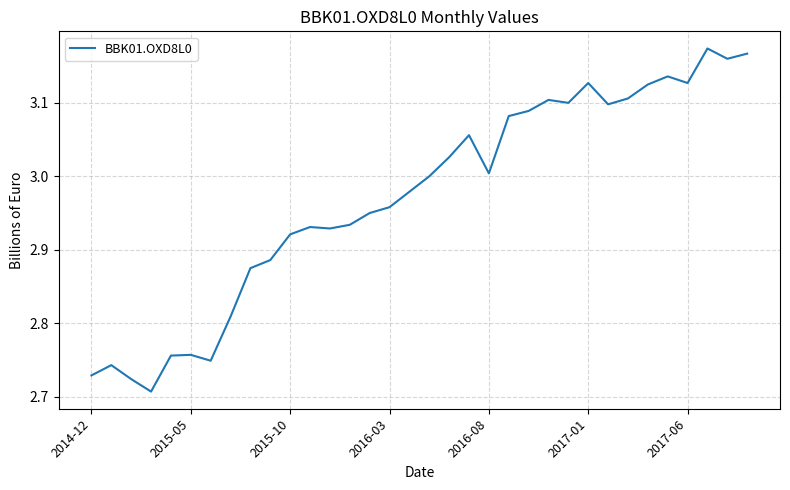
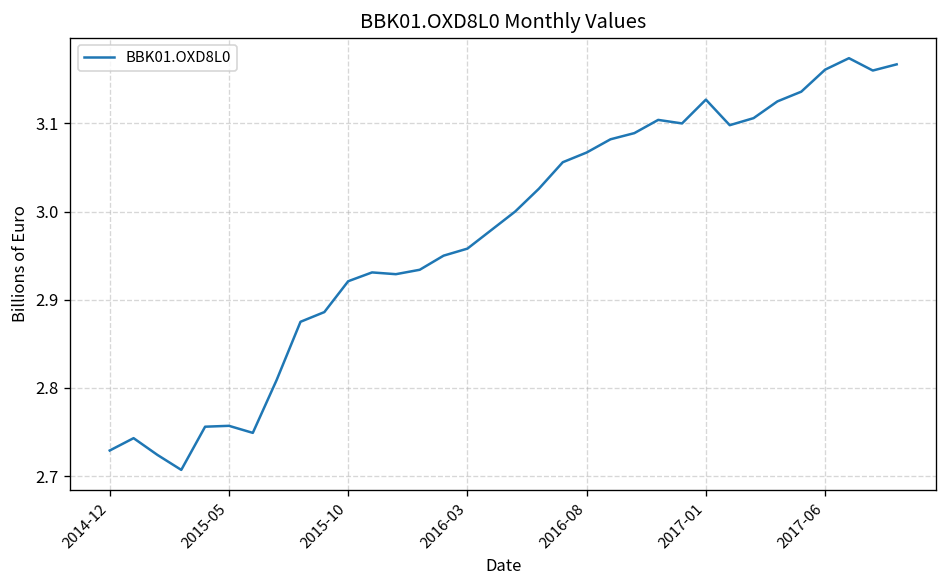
2016-08: 3.00 -> 3.07
2017-06: 3.13 -> 3.16
